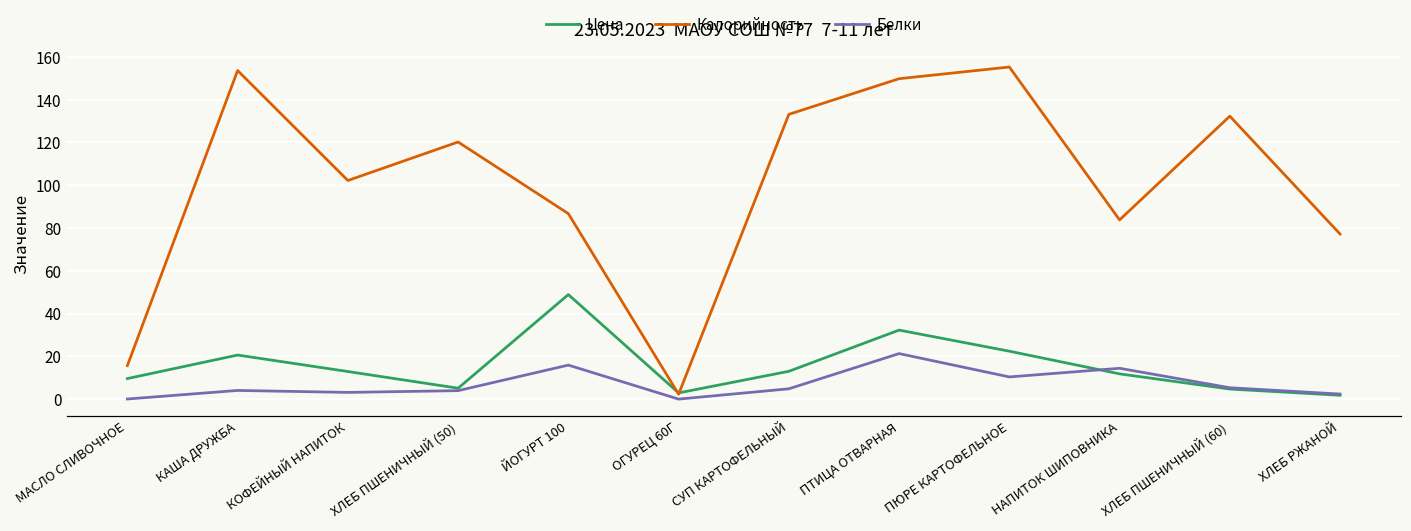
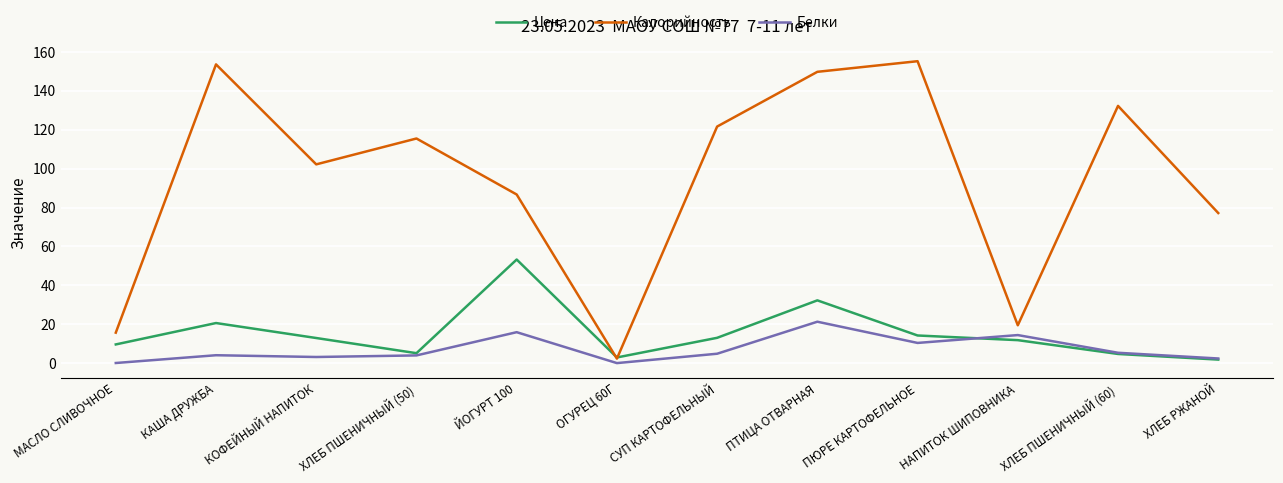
Калорийность, ХЛЕБ ПШЕНИЧНЫЙ (50): 120 -> 116
Цена, ЙОГУРТ 100: 49 -> 53
Калорийность, СУП КАРТОФЕЛЬНЫЙ: 133 -> 122
Цена, ПЮРЕ КАРТОФЕЛЬНОЕ: 22 -> 14
Калорийность, НАПИТОК ШИПОВНИКА: 84 -> 19
